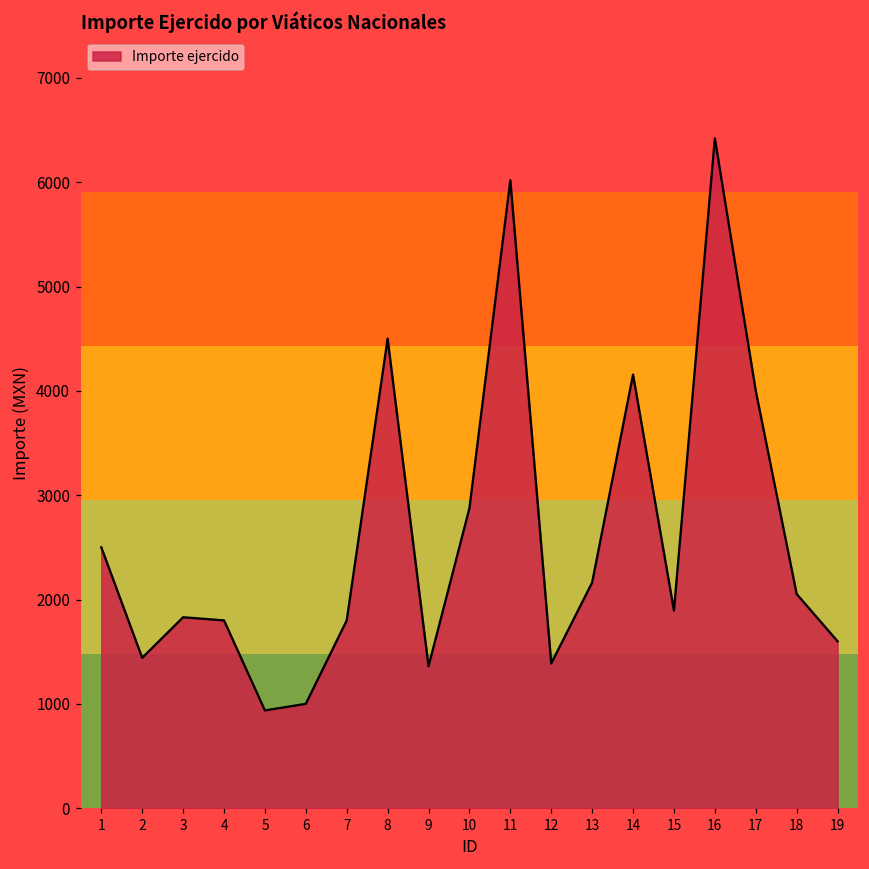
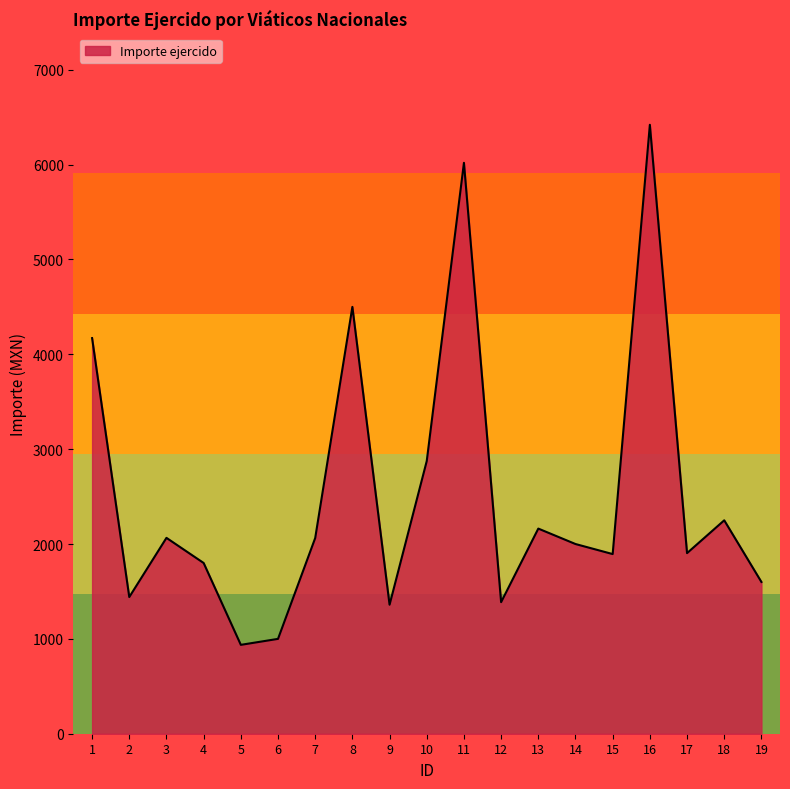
1: 2500 -> 4200
3: 1800 -> 2100
7: 1800 -> 2100
14: 4200 -> 2000
17: 4000 -> 1900
18: 2100 -> 2300
